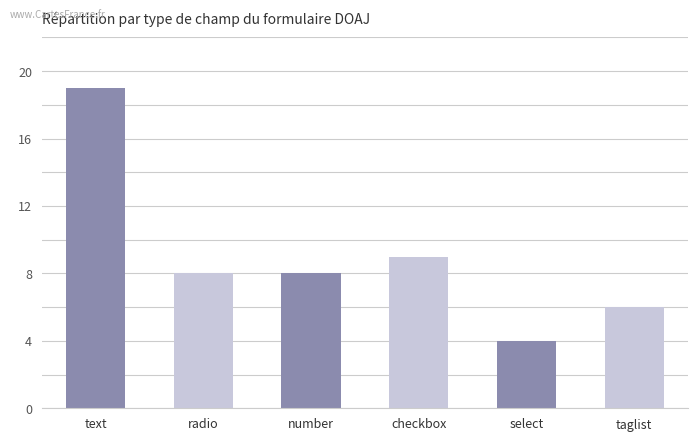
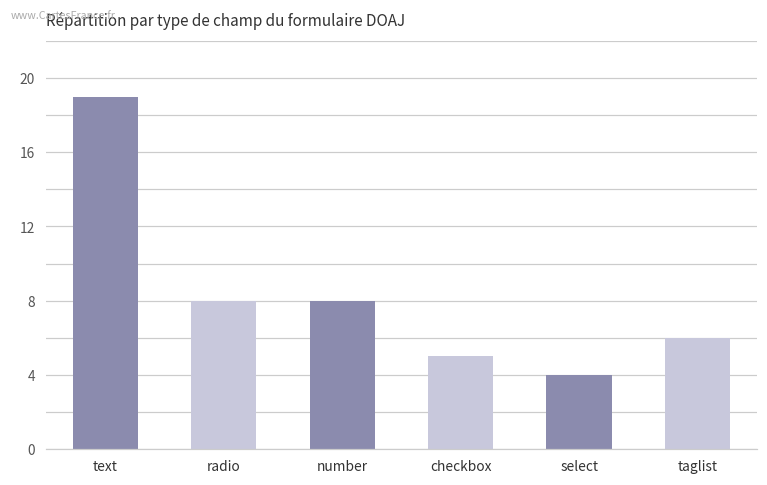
checkbox: 9 -> 5
